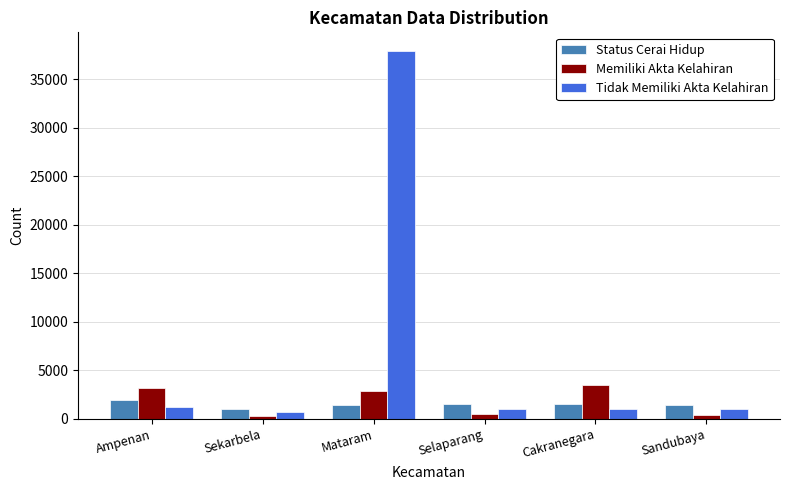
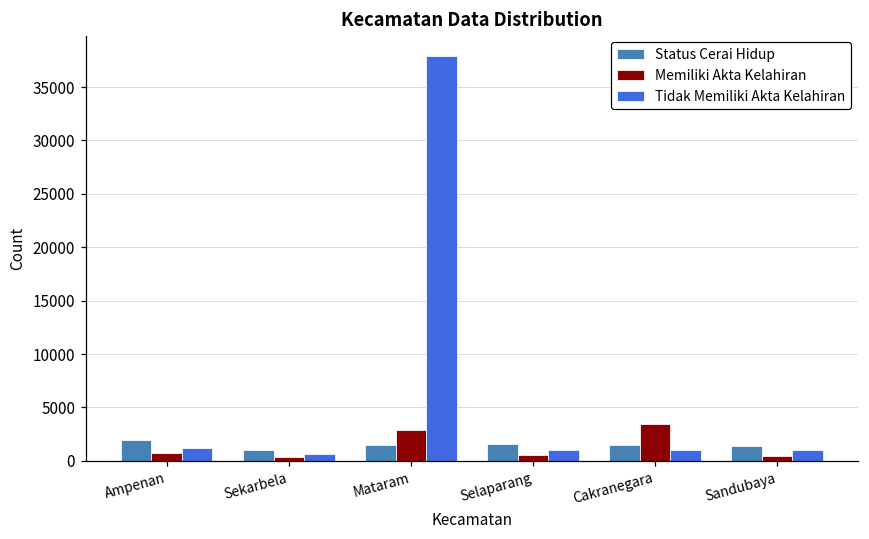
Memiliki Akta Kelahiran, Ampenan: 3000 -> 1000
